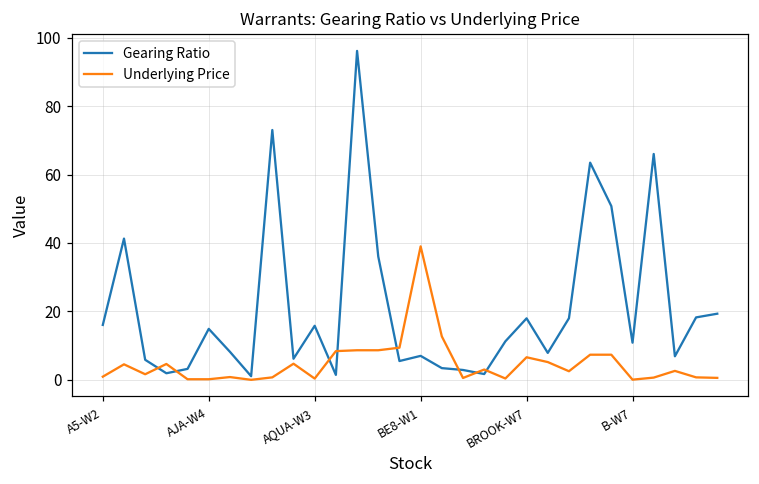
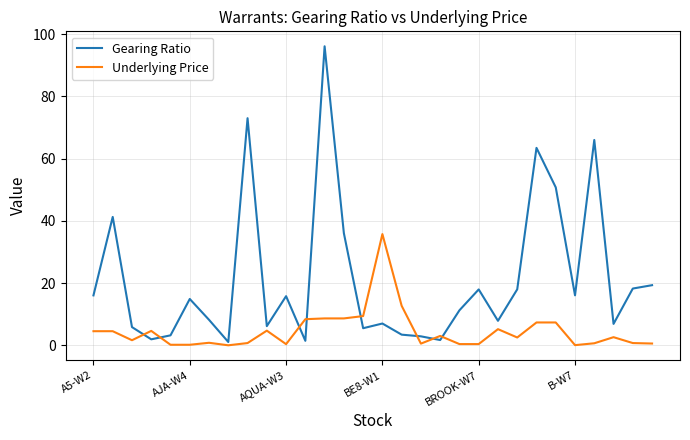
Underlying Price, A5-W2: 1 -> 5
Underlying Price, BE8-W1: 39 -> 36
Underlying Price, BROOK-W7: 7 -> 0
Gearing Ratio, B-W7: 11 -> 16
